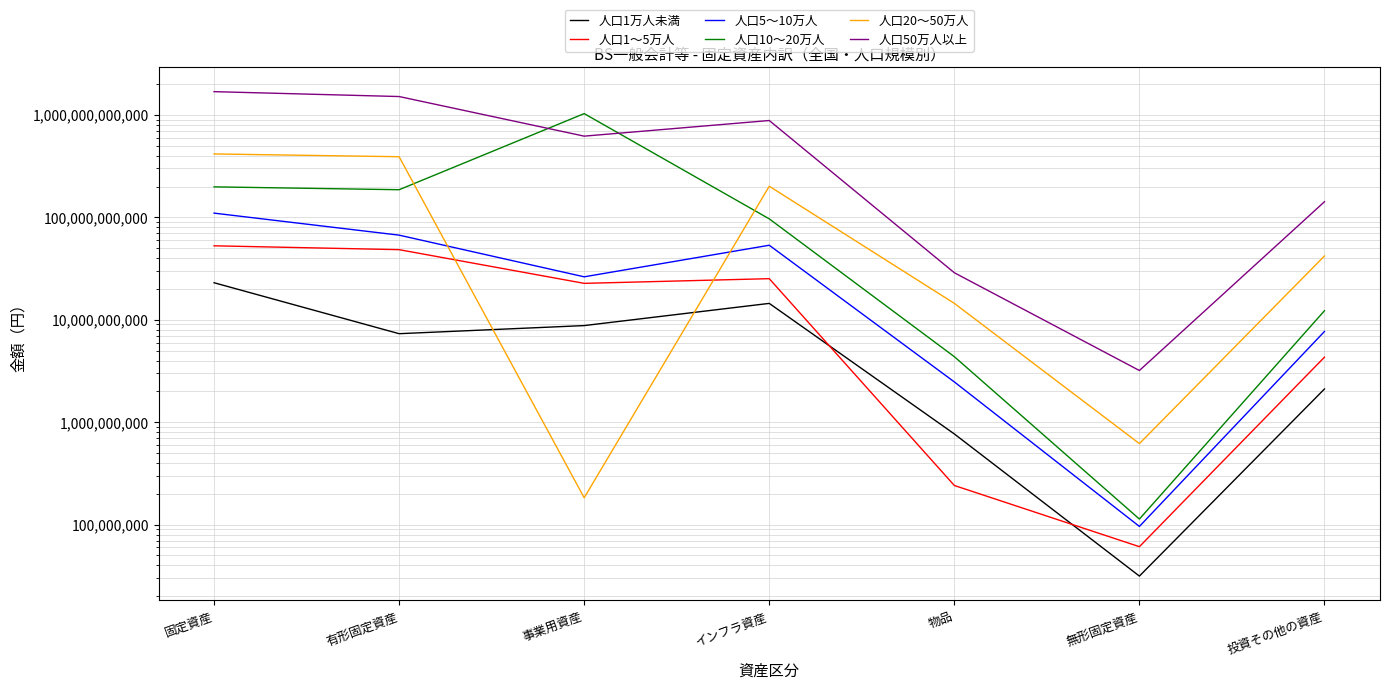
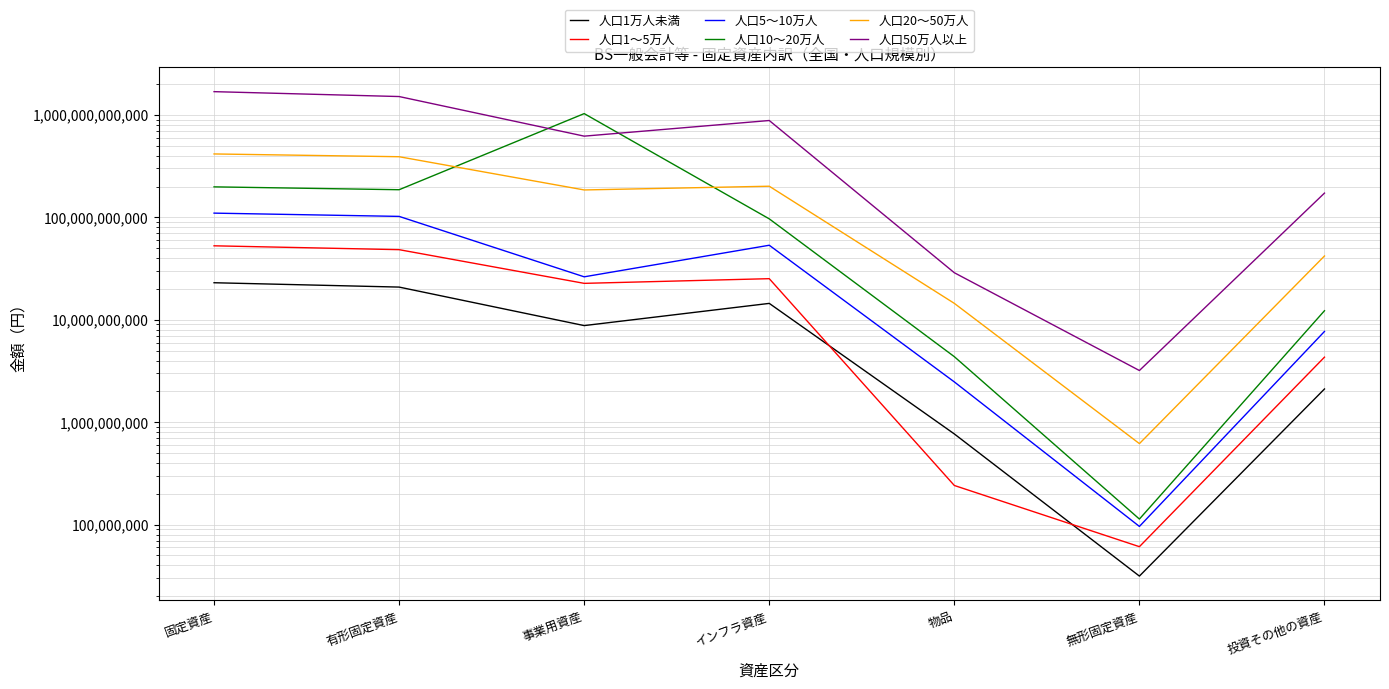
人口1万人未満, 有形固定資産: 7,000,000,000 -> 21,000,000,000
人口5～10万人, 有形固定資産: 70,000,000,000 -> 100,000,000,000
人口20～50万人, 事業用資産: 180,000,000 -> 190,000,000,000
人口50万人以上, 投資その他の資産: 140,000,000,000 -> 170,000,000,000
